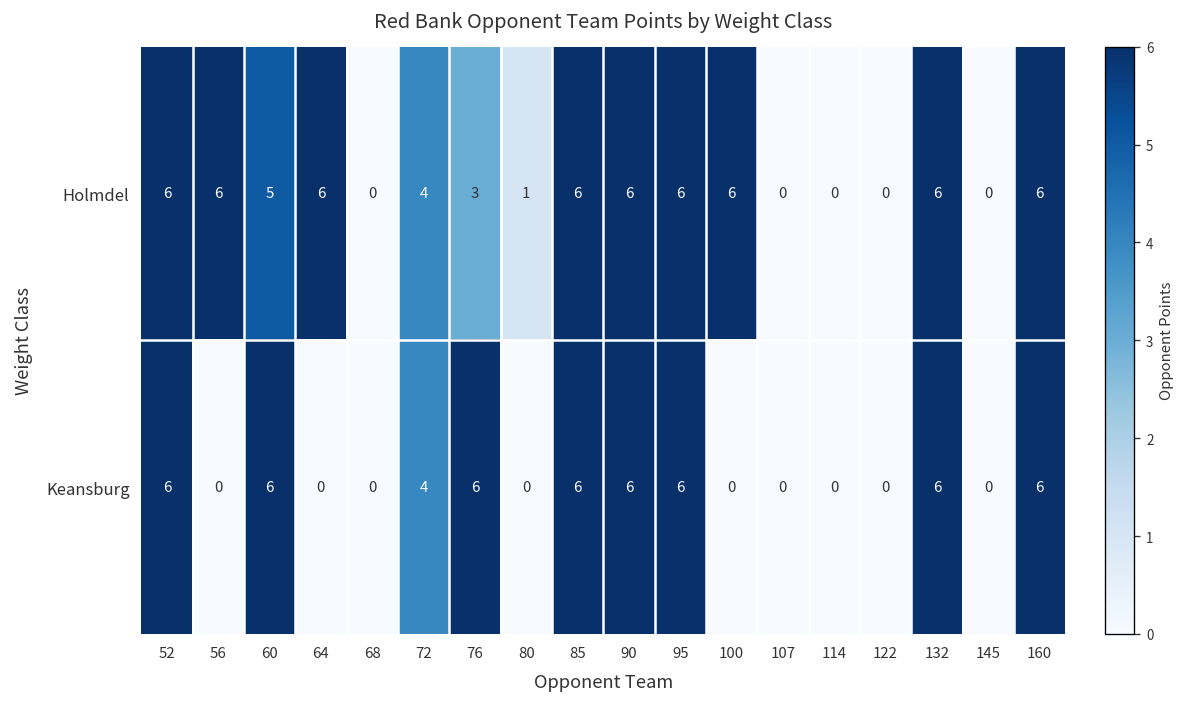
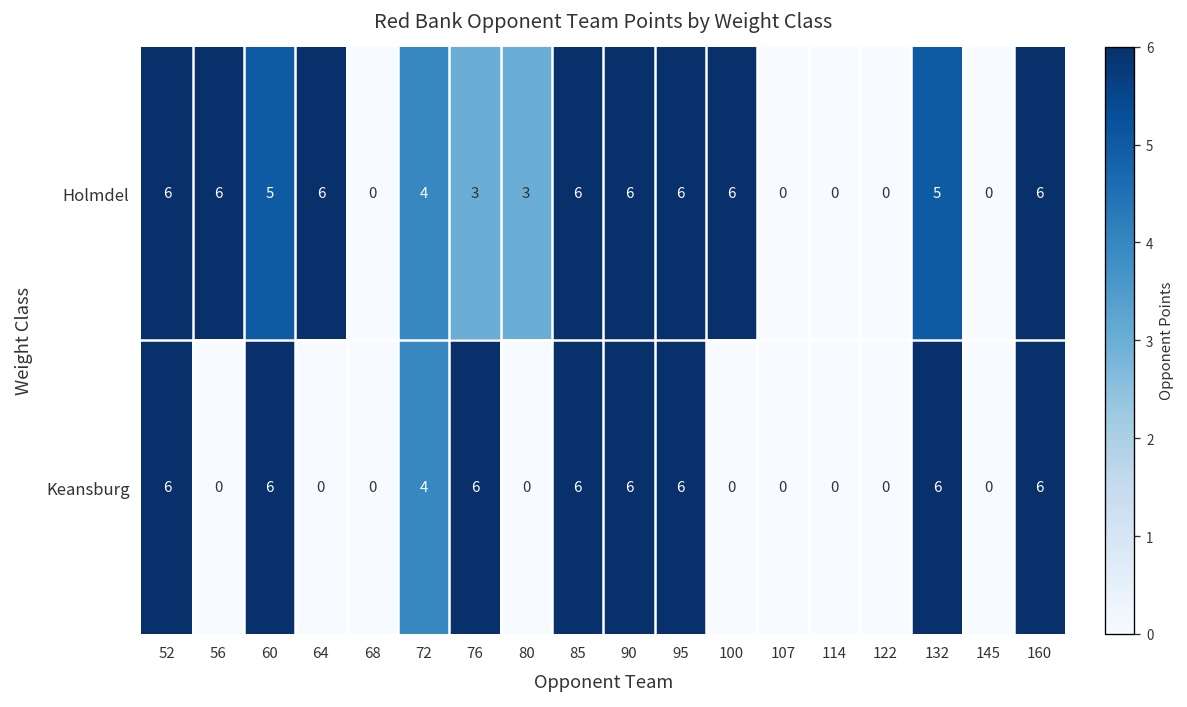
Holmdel, 80: 1 -> 3
Holmdel, 132: 6 -> 5
